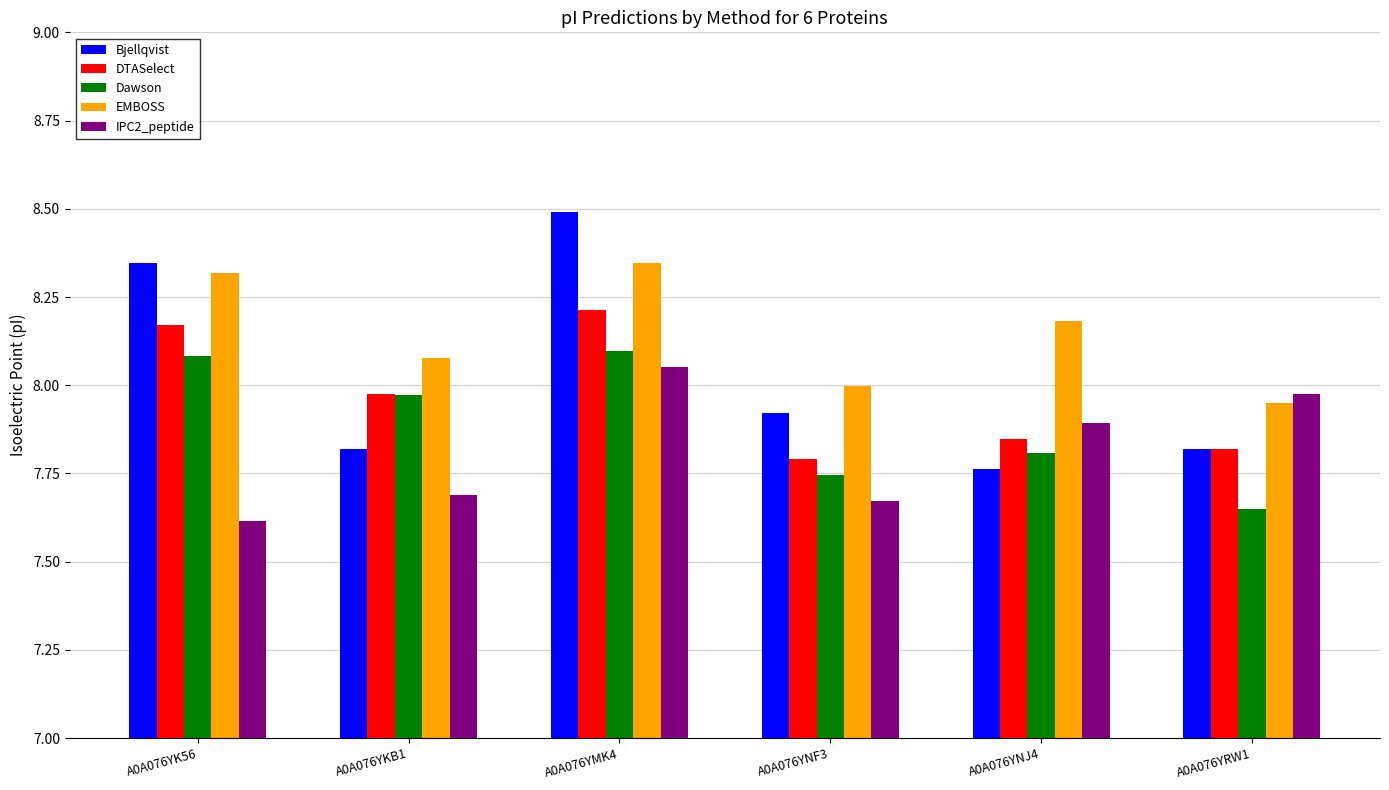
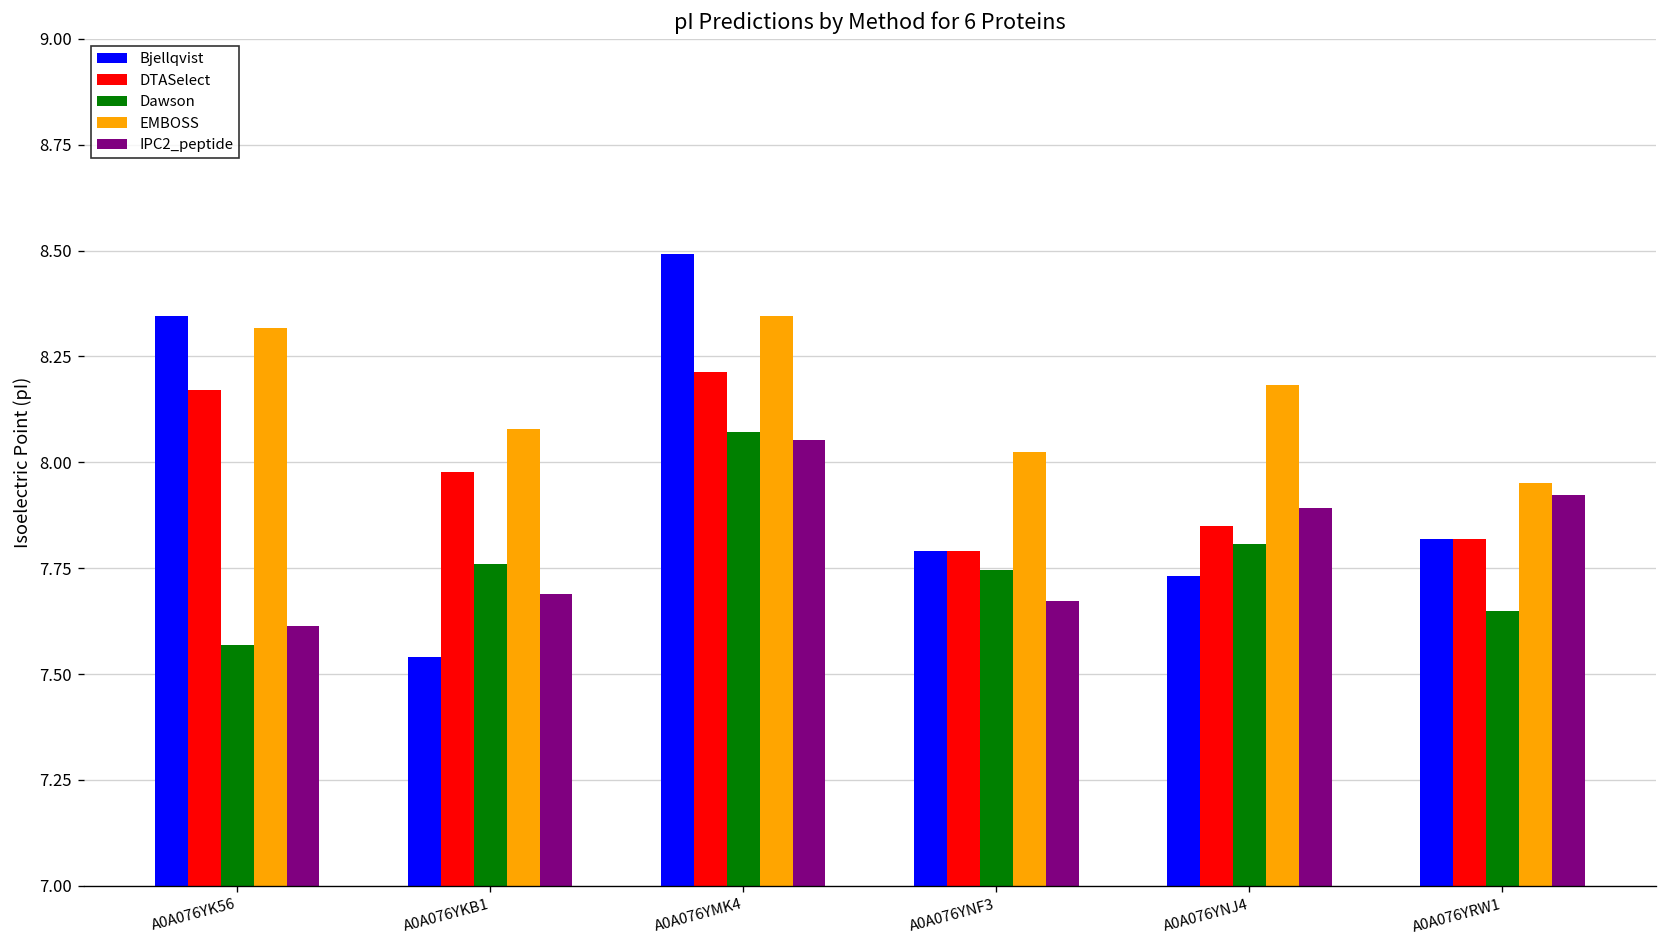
Dawson, A0A076YK56: 8.08 -> 7.57
Bjellqvist, A0A076YKB1: 7.82 -> 7.54
Dawson, A0A076YKB1: 7.97 -> 7.76
Dawson, A0A076YMK4: 8.10 -> 8.07
Bjellqvist, A0A076YNF3: 7.92 -> 7.79
EMBOSS, A0A076YNF3: 8.00 -> 8.02
Bjellqvist, A0A076YNJ4: 7.76 -> 7.73
IPC2_peptide, A0A076YRW1: 7.98 -> 7.92
